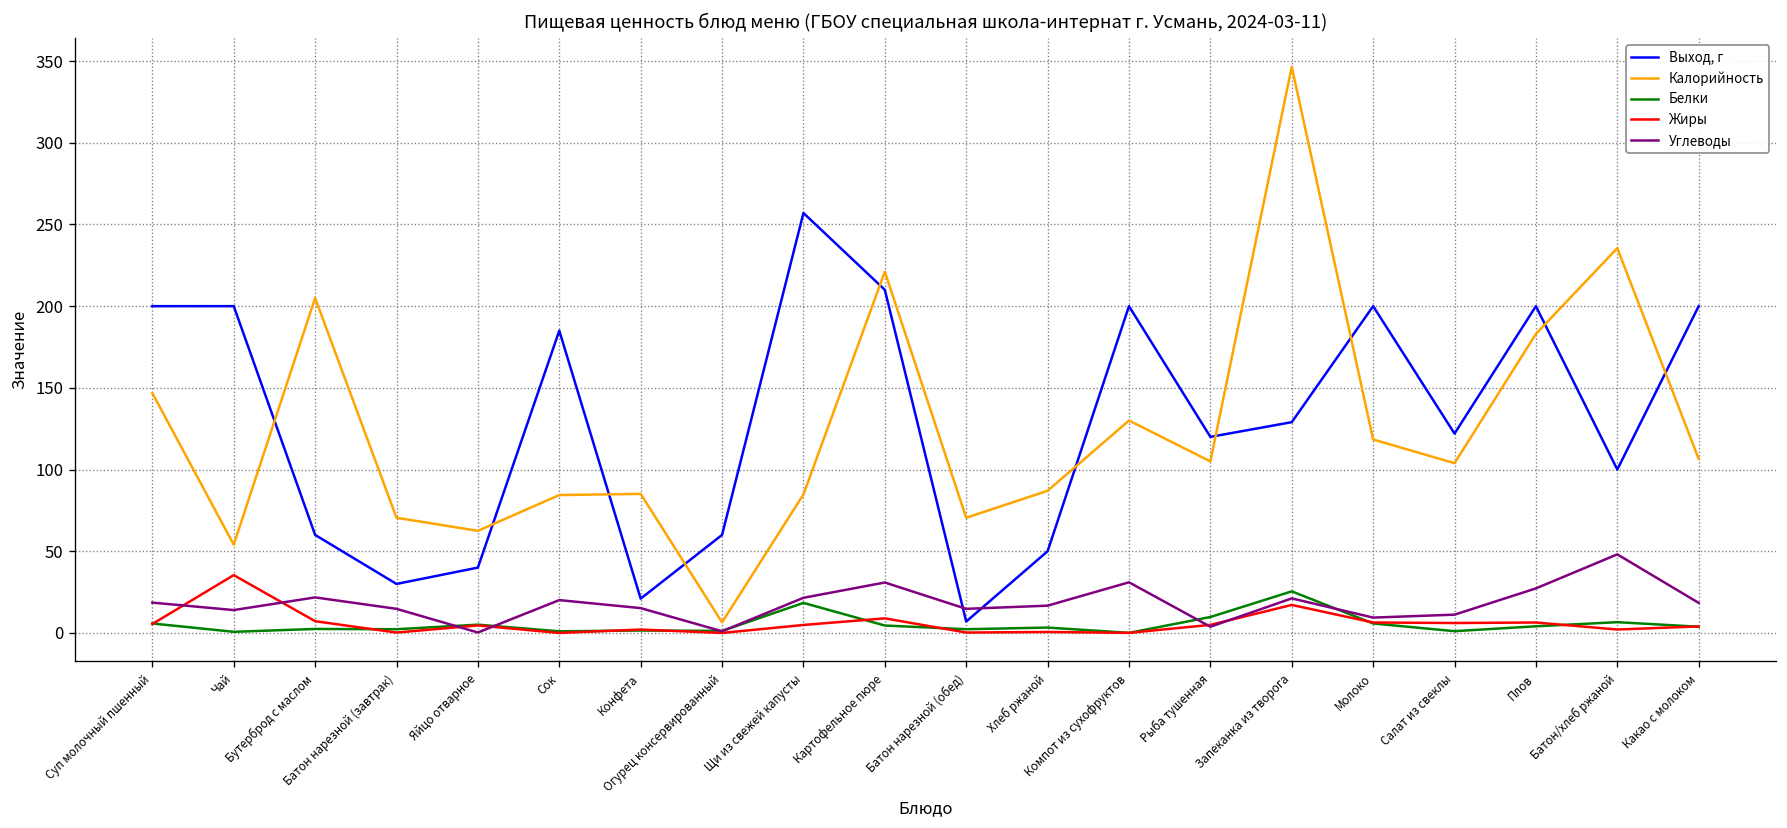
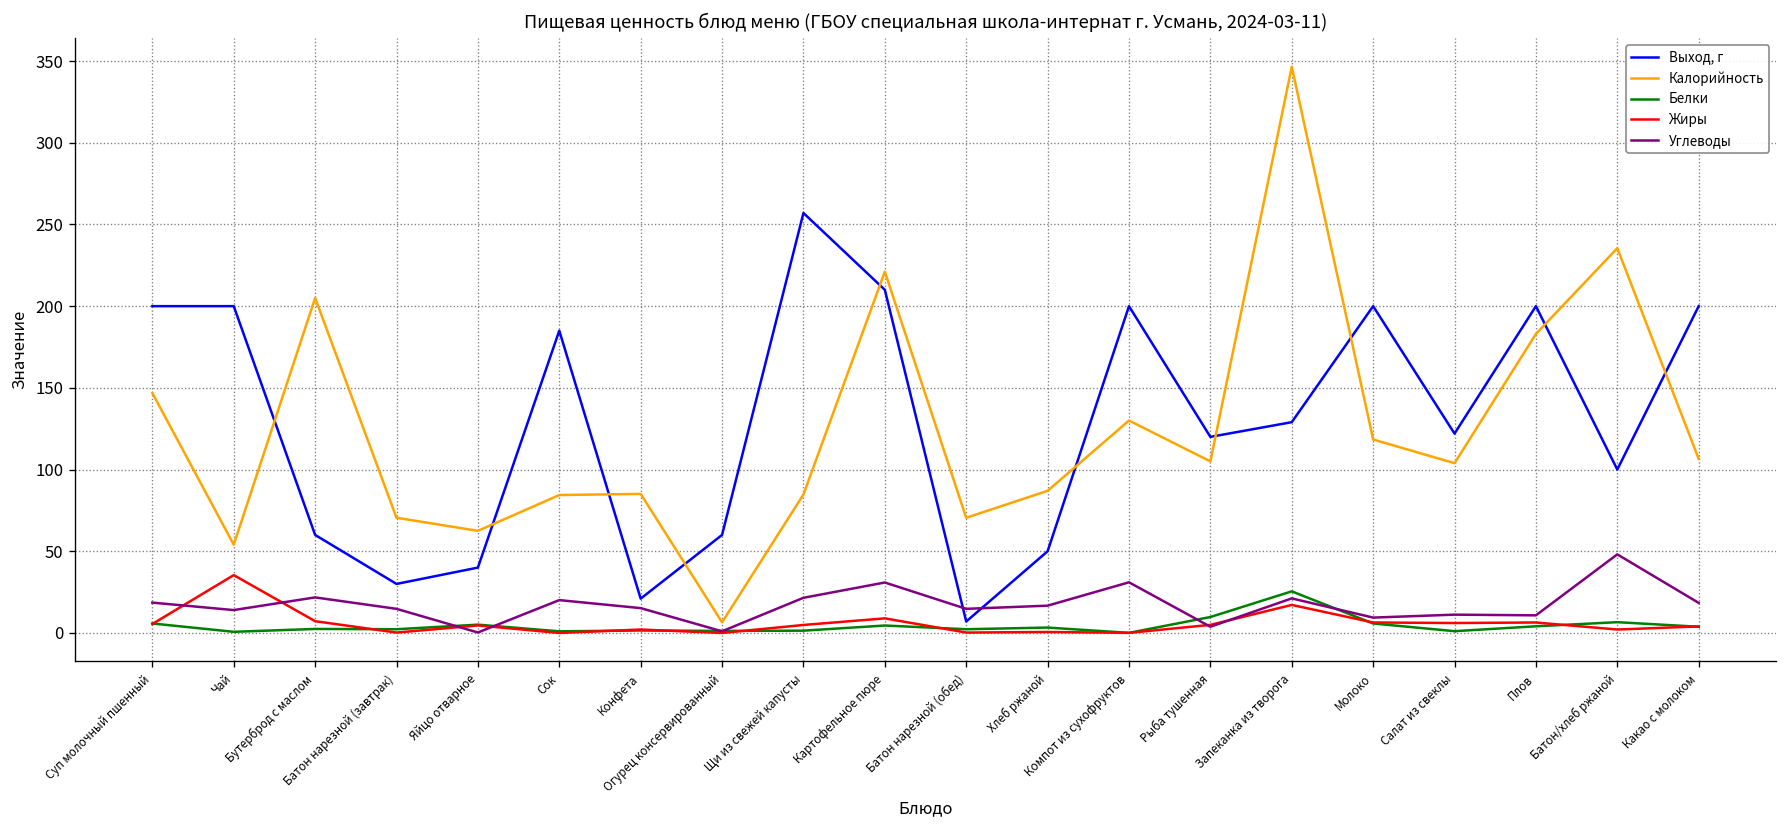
Белки, Щи из свежей капусты: 18 -> 1
Углеводы, Плов: 27 -> 11
